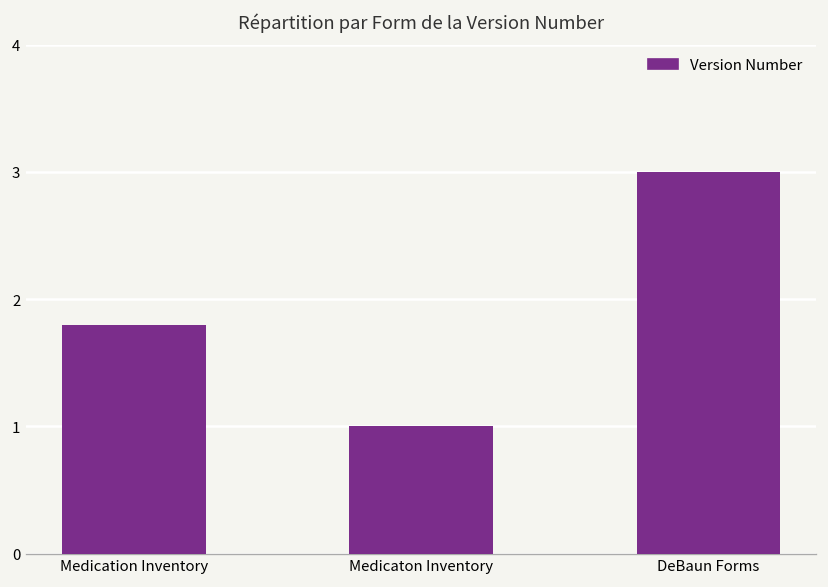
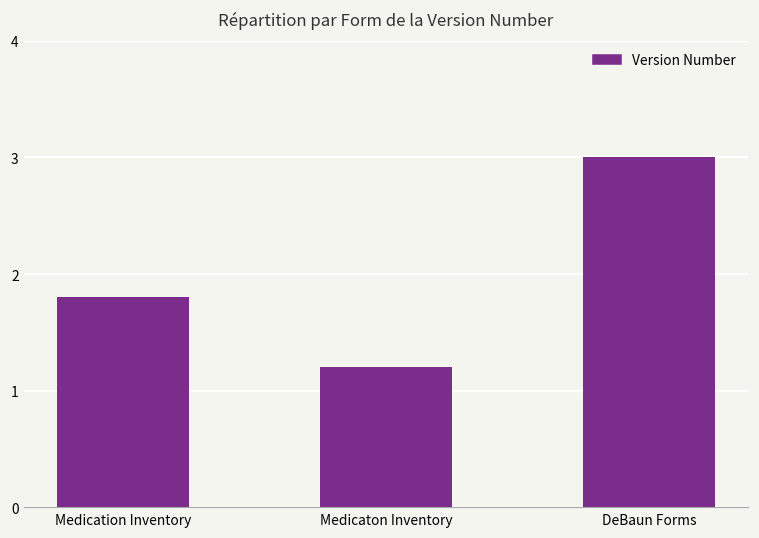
Medicaton Inventory: 1.0 -> 1.2
